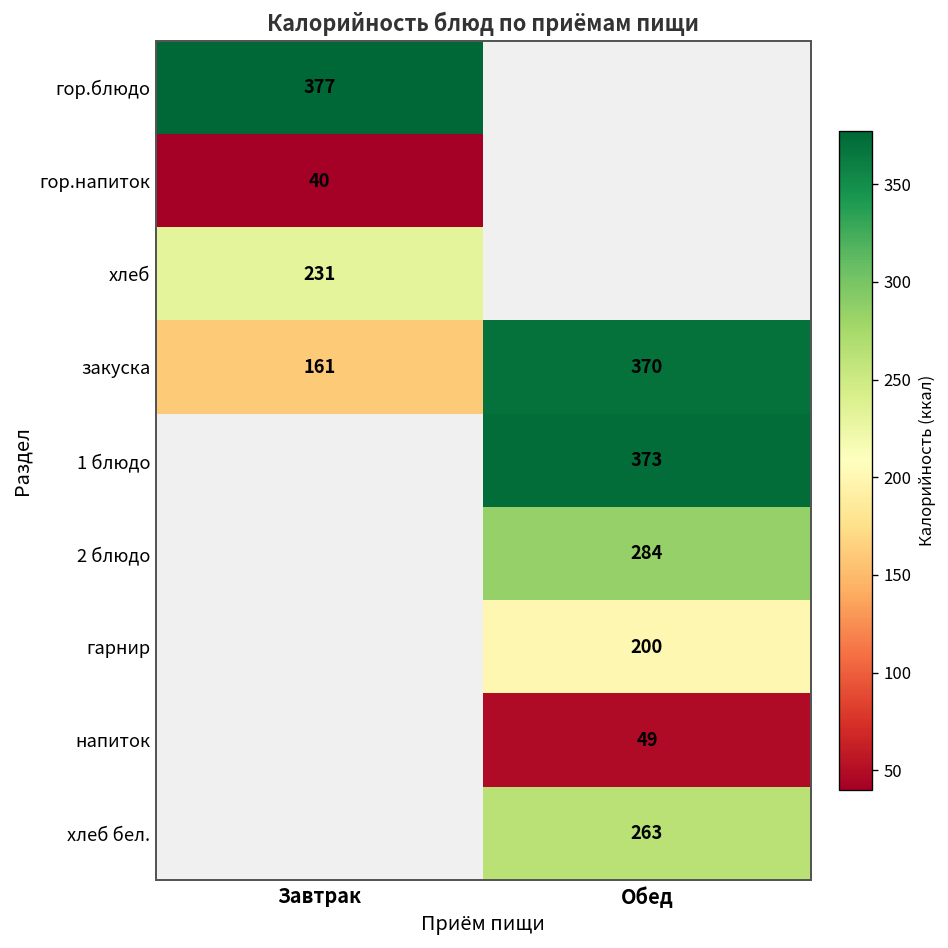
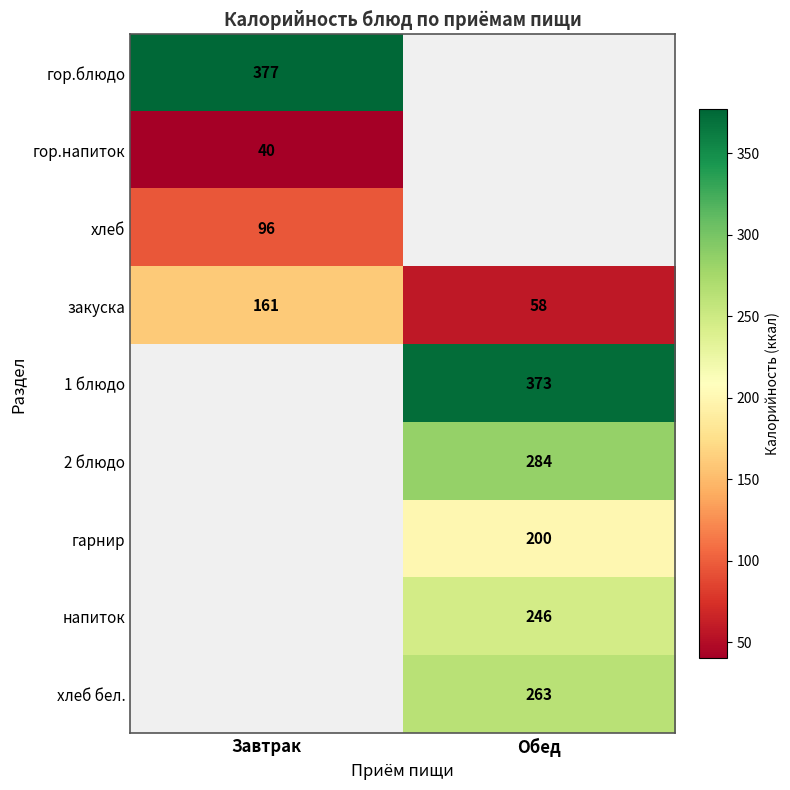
хлеб, Завтрак: 231 -> 96
закуска, Обед: 370 -> 58
напиток, Обед: 49 -> 246
